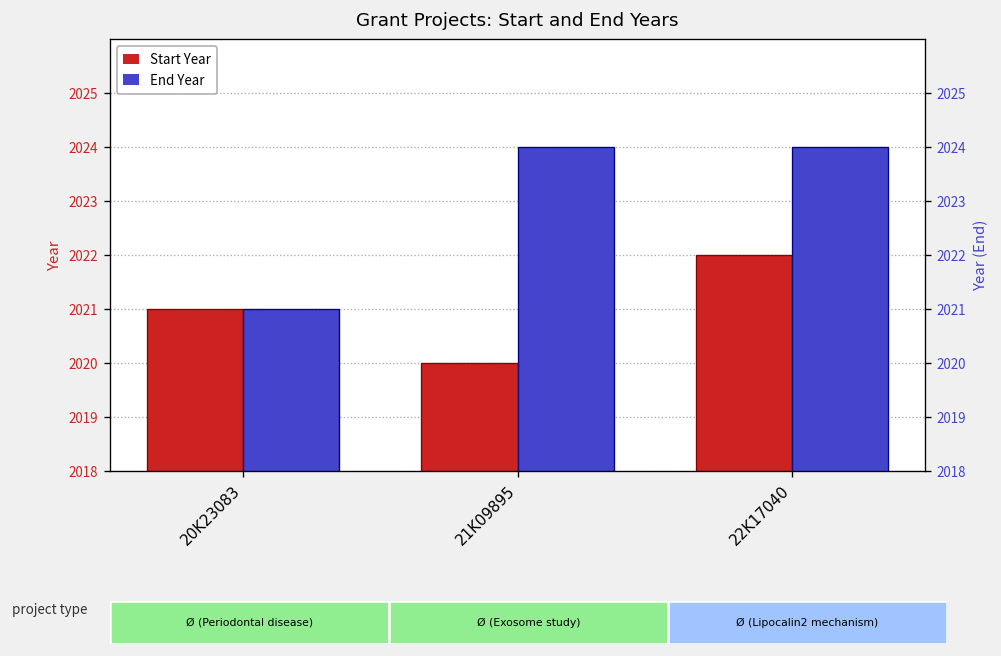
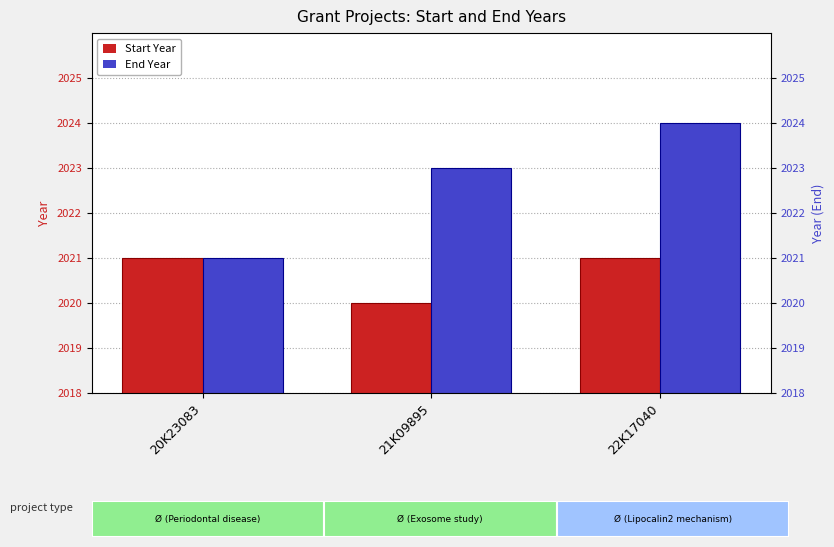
Grant Projects: Start and End Years, End Year, 21K09895: 2024 -> 2023
Grant Projects: Start and End Years, Start Year, 22K17040: 2022 -> 2021
